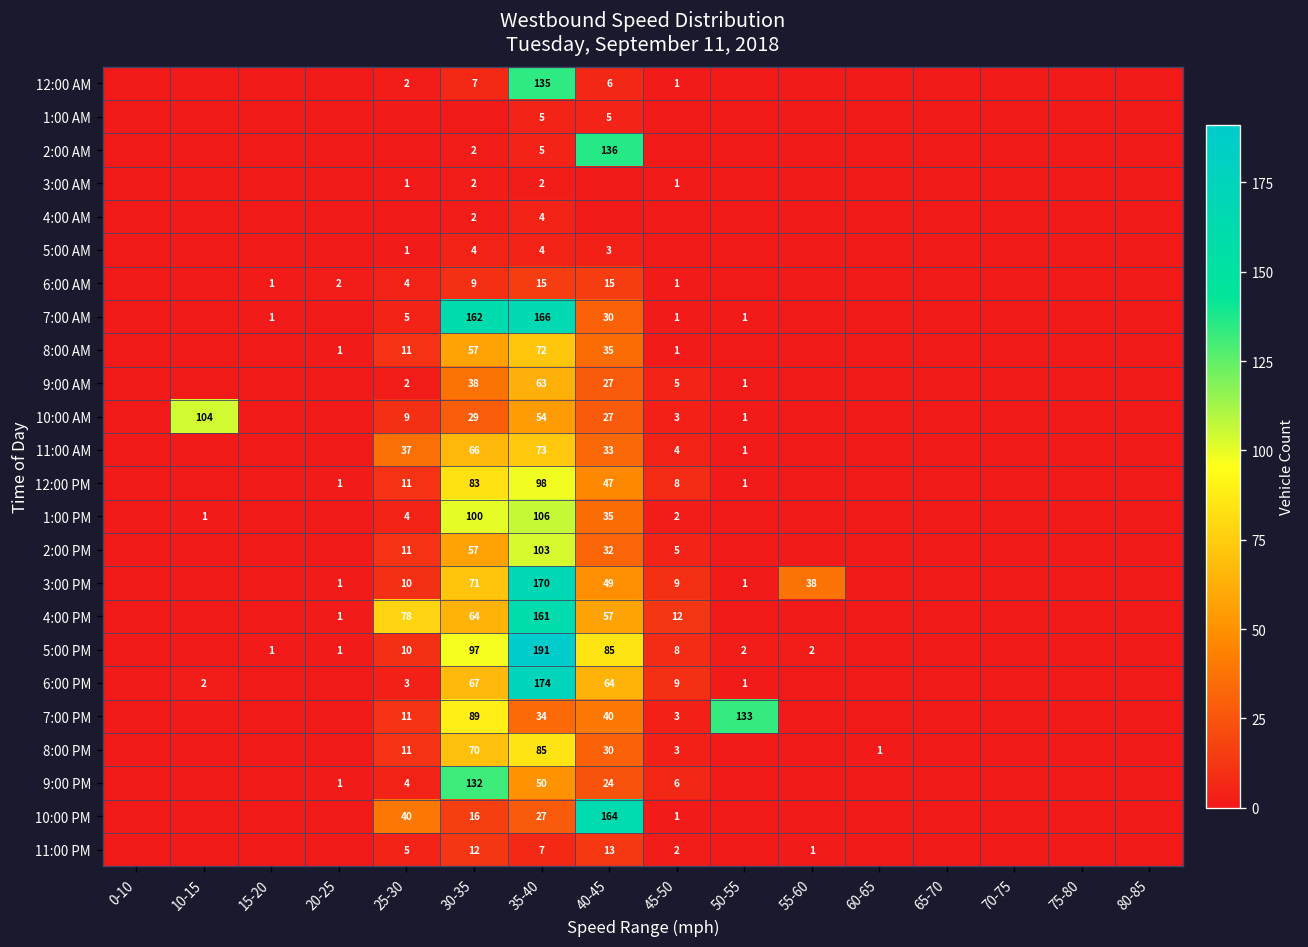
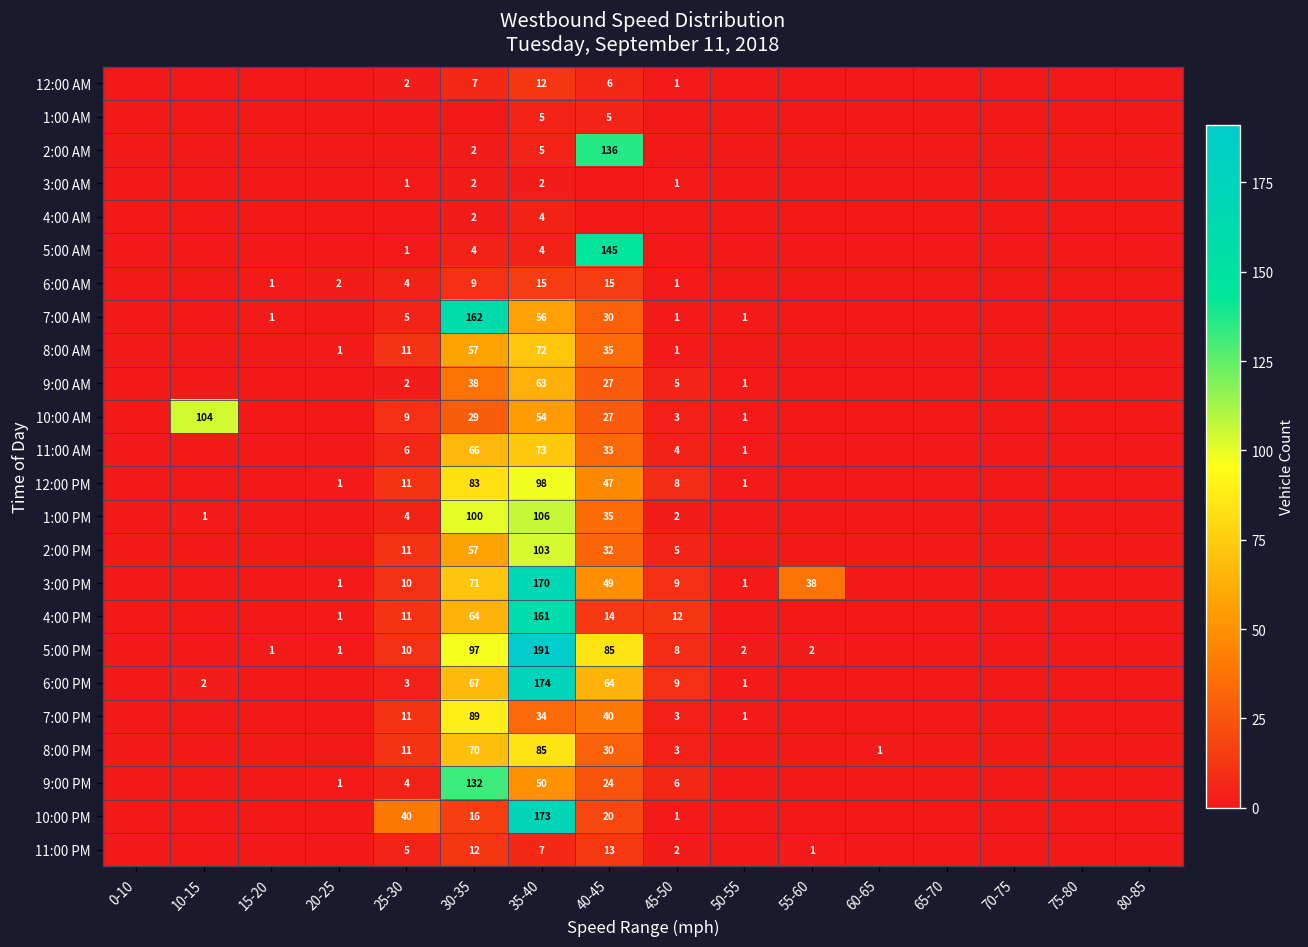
12:00 AM, 35-40: 135 -> 12
5:00 AM, 40-45: 3 -> 145
7:00 AM, 35-40: 166 -> 56
11:00 AM, 25-30: 37 -> 6
4:00 PM, 25-30: 78 -> 11
4:00 PM, 40-45: 57 -> 14
7:00 PM, 50-55: 133 -> 1
10:00 PM, 35-40: 27 -> 173
10:00 PM, 40-45: 164 -> 20
